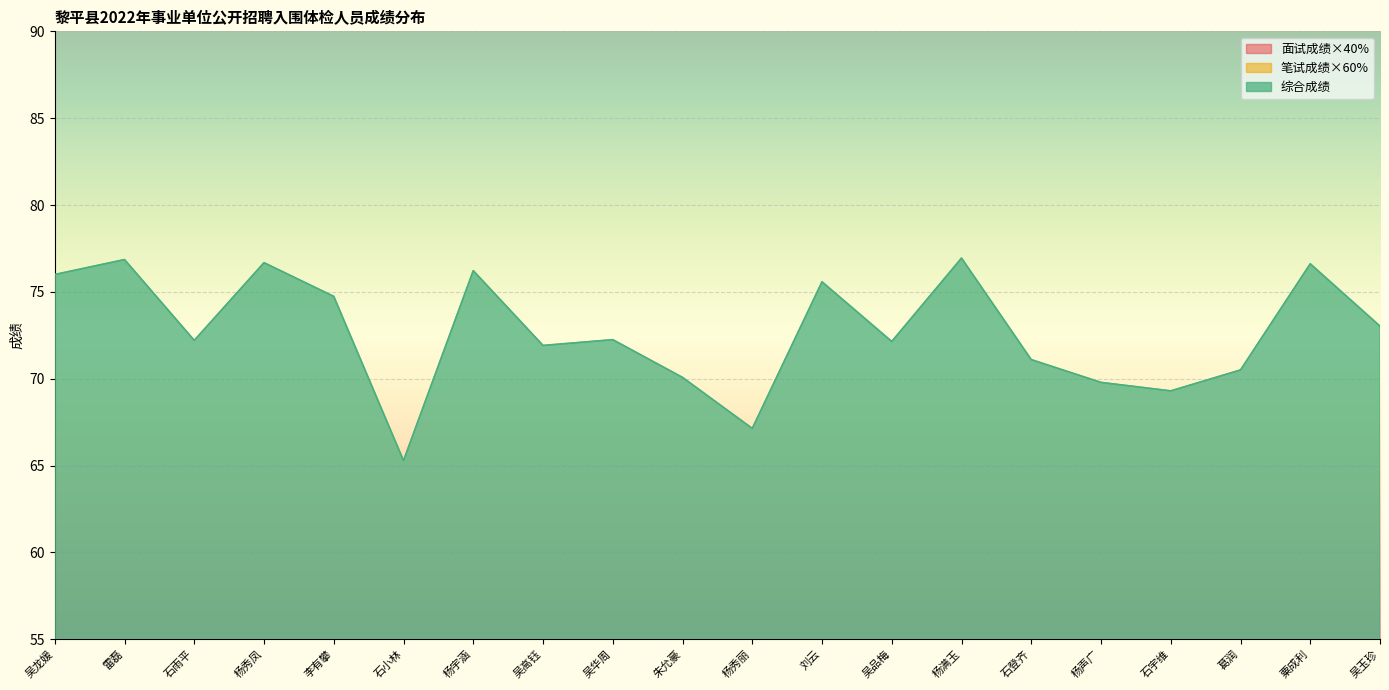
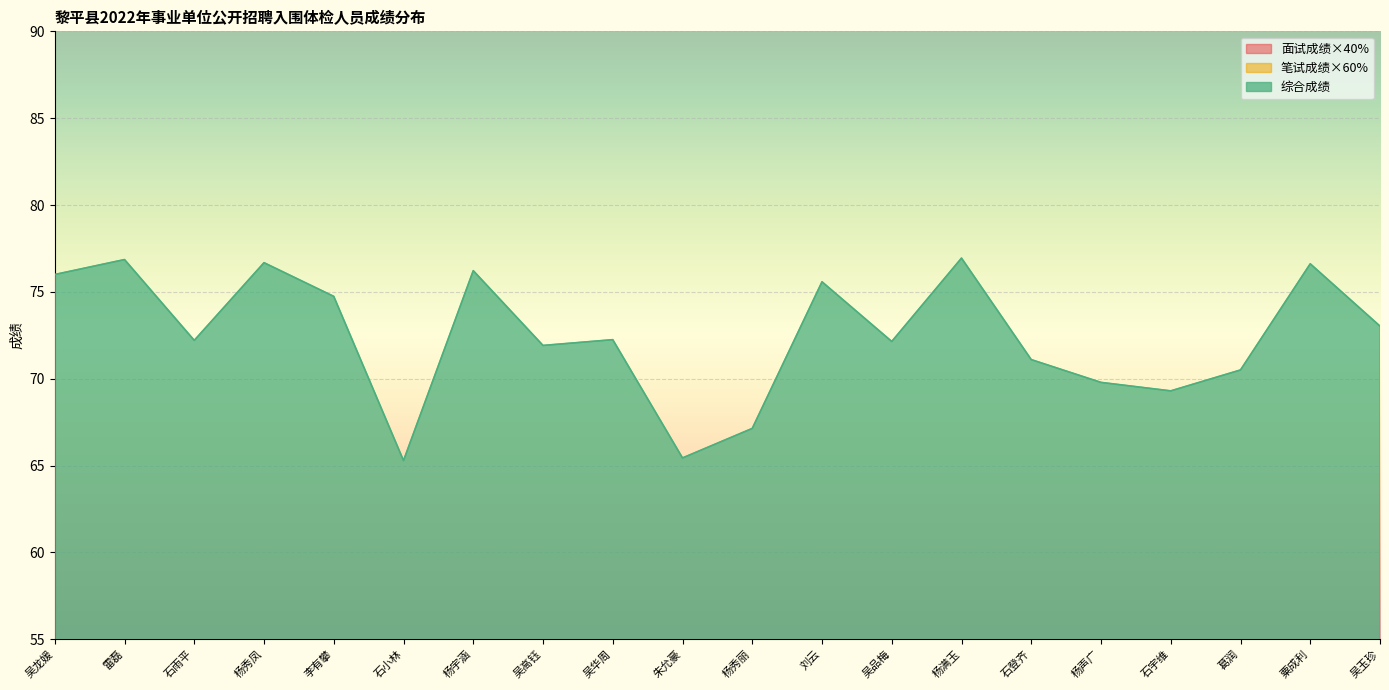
综合成绩, 朱允豪: 70.1 -> 65.4
